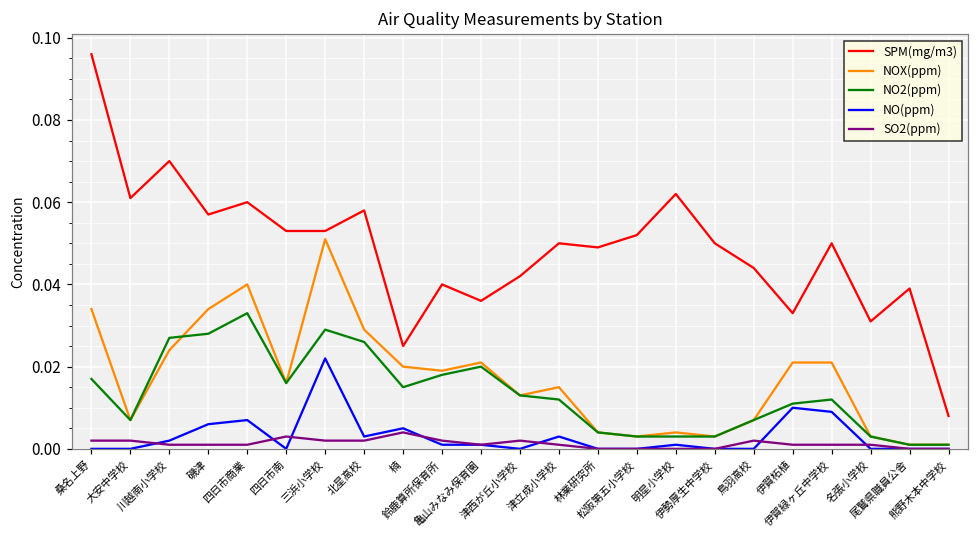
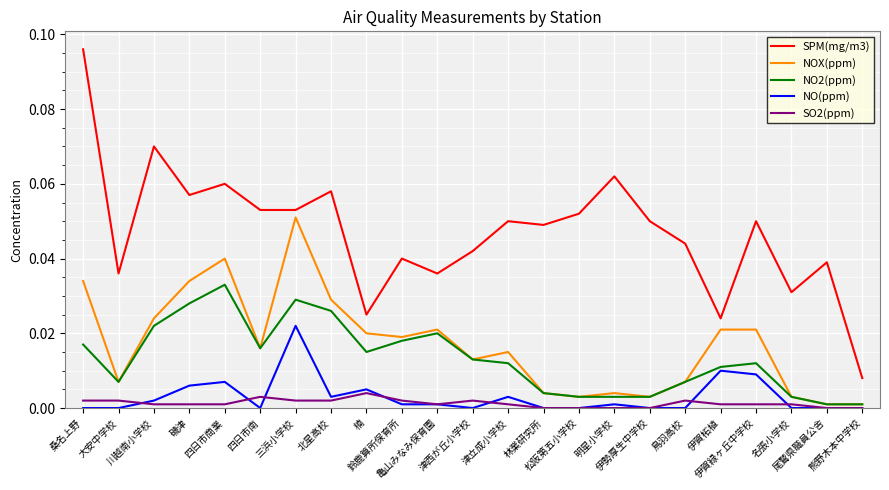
SPM(mg/m3), 大安中学校: 0.061 -> 0.036
NO2(ppm), 川越南小学校: 0.027 -> 0.022
SPM(mg/m3), 伊賀柘植: 0.033 -> 0.024
